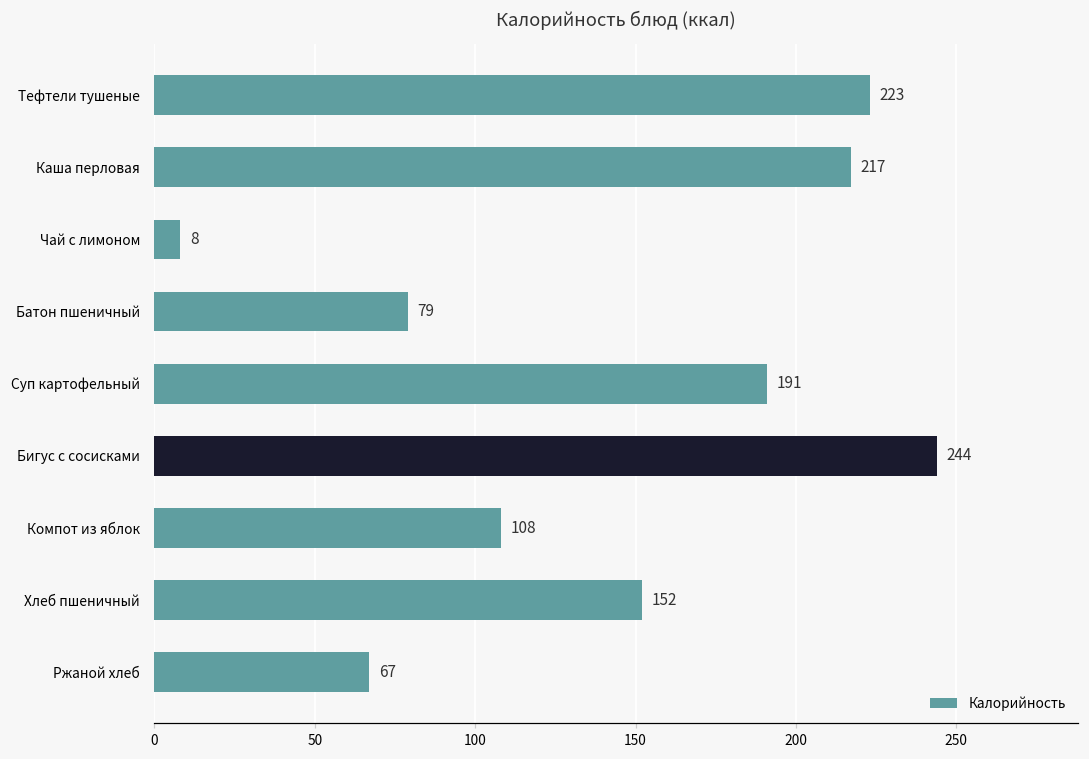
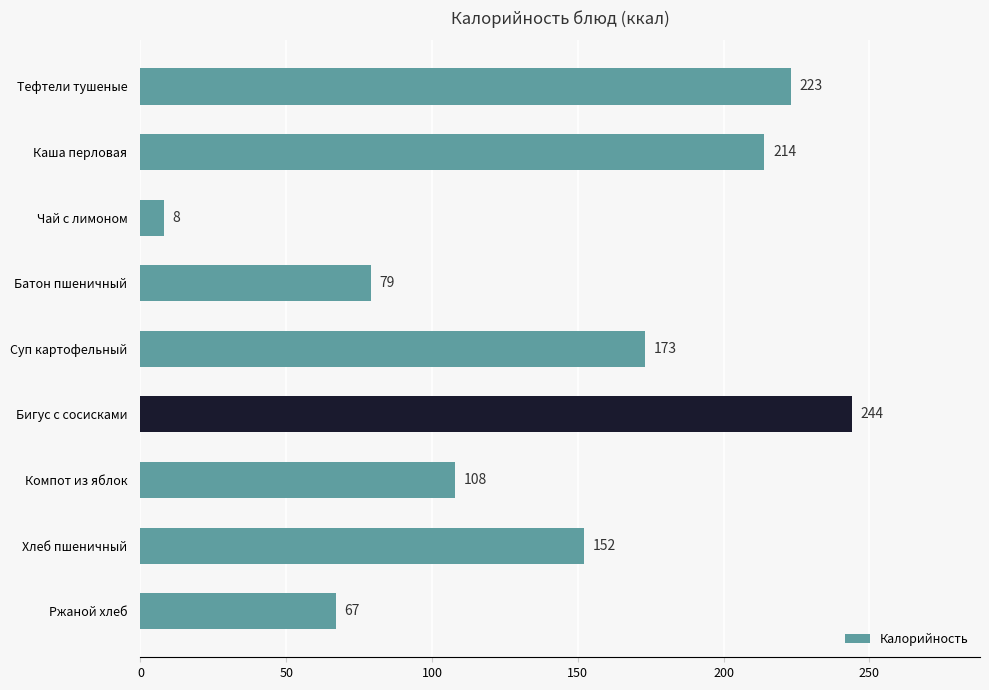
Каша перловая: 217 -> 214
Суп картофельный: 191 -> 173
